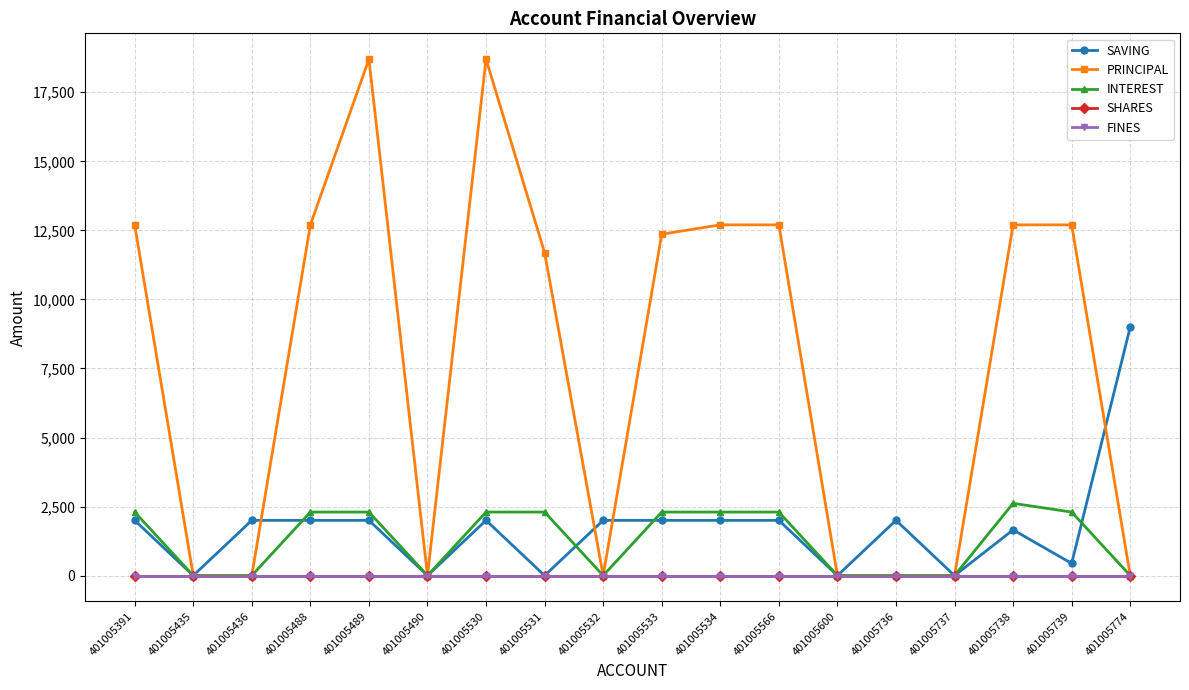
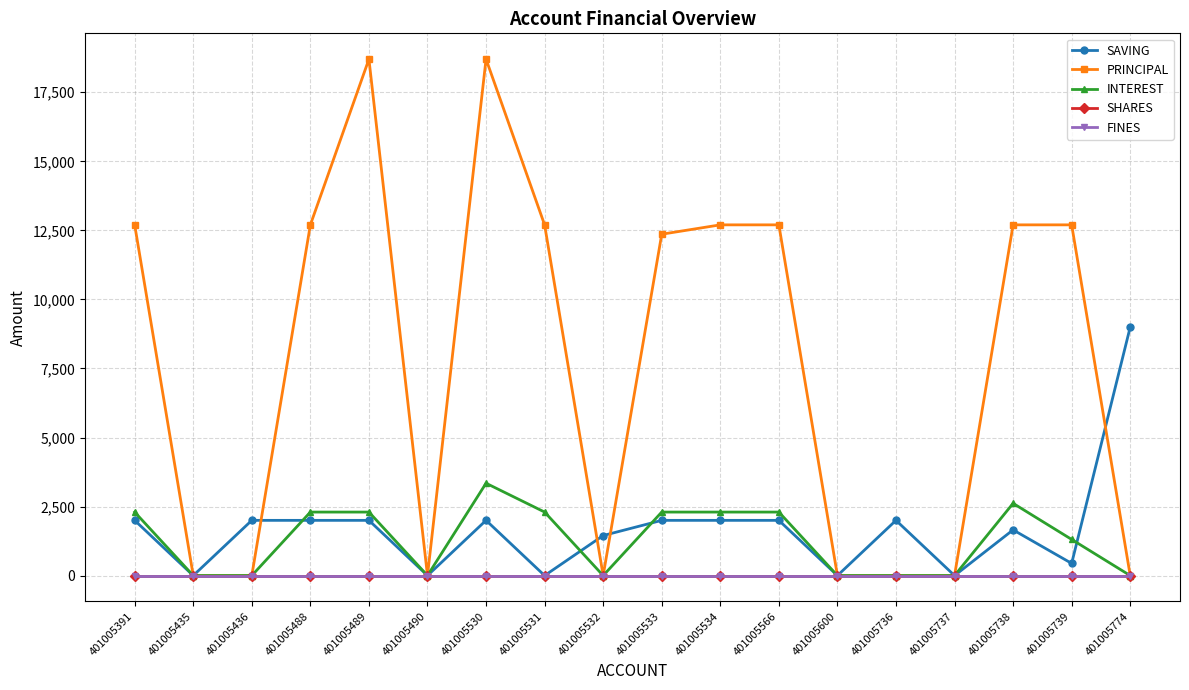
INTEREST, 401005530: 2,300 -> 3,300
PRINCIPAL, 401005531: 11,700 -> 12,700
SAVING, 401005532: 2,000 -> 1,500
INTEREST, 401005739: 2,300 -> 1,300
